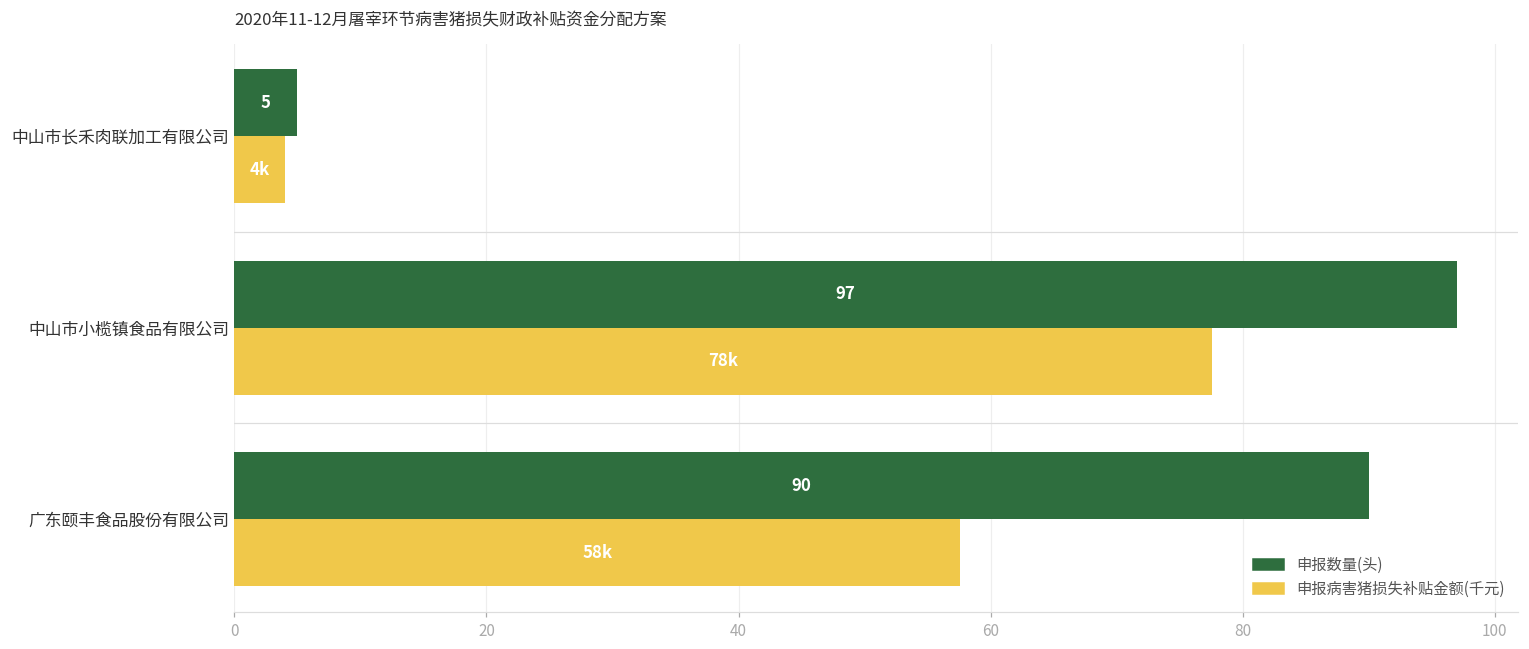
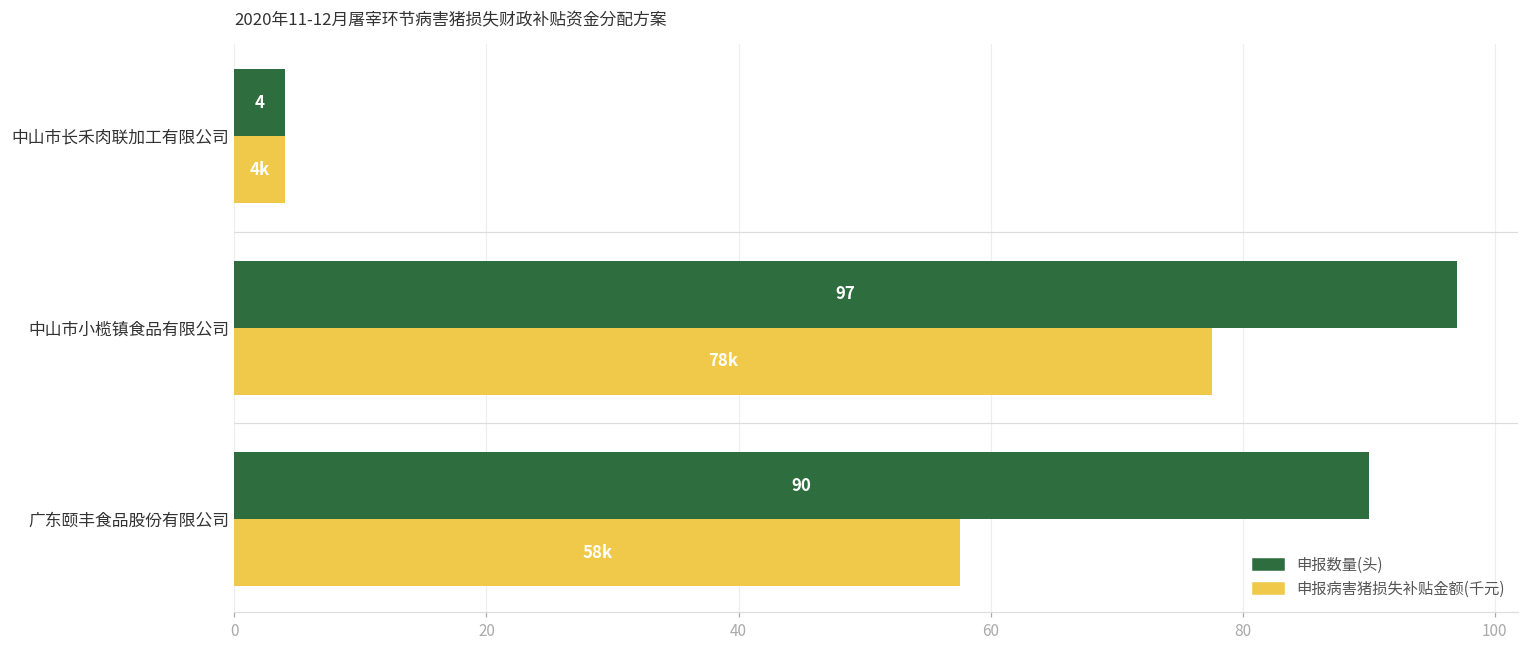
申报数量(头), 中山市长禾肉联加工有限公司: 5 -> 4
